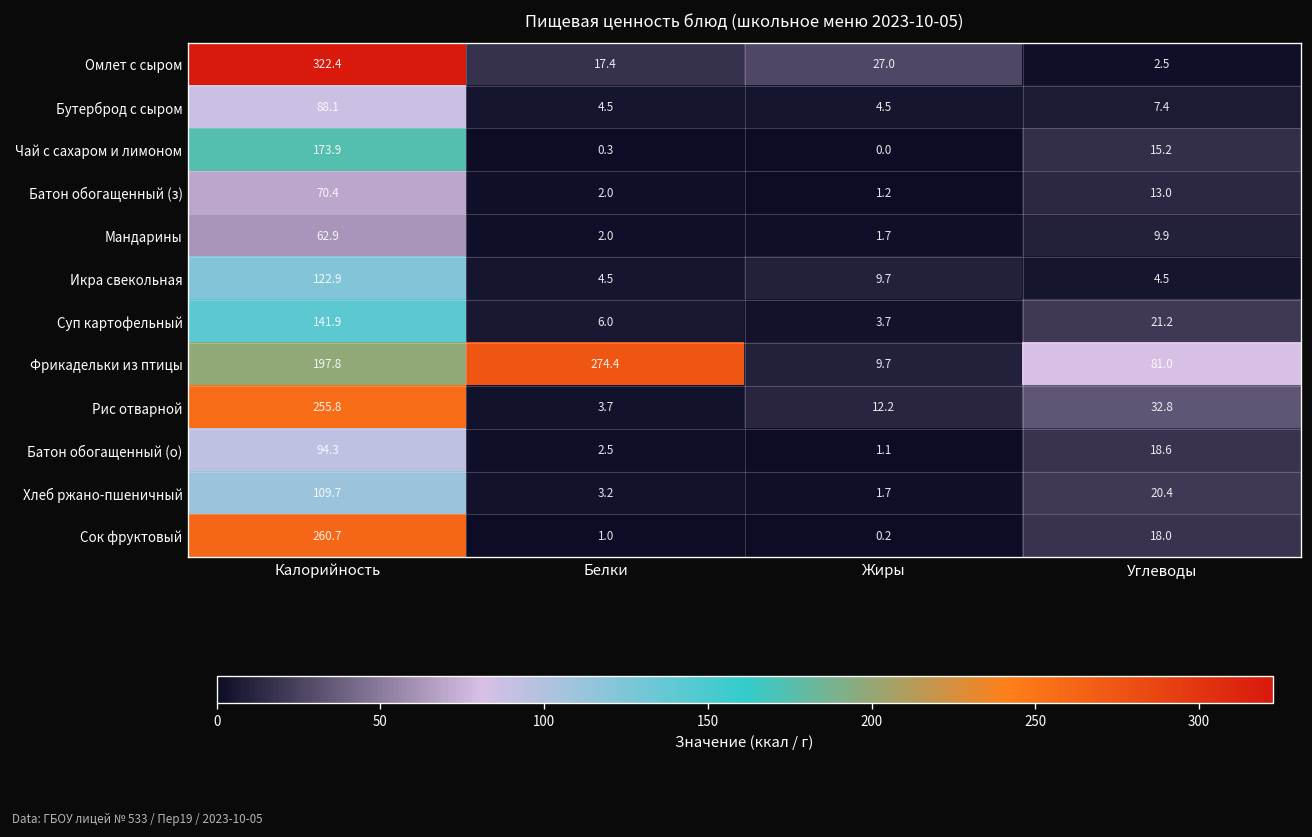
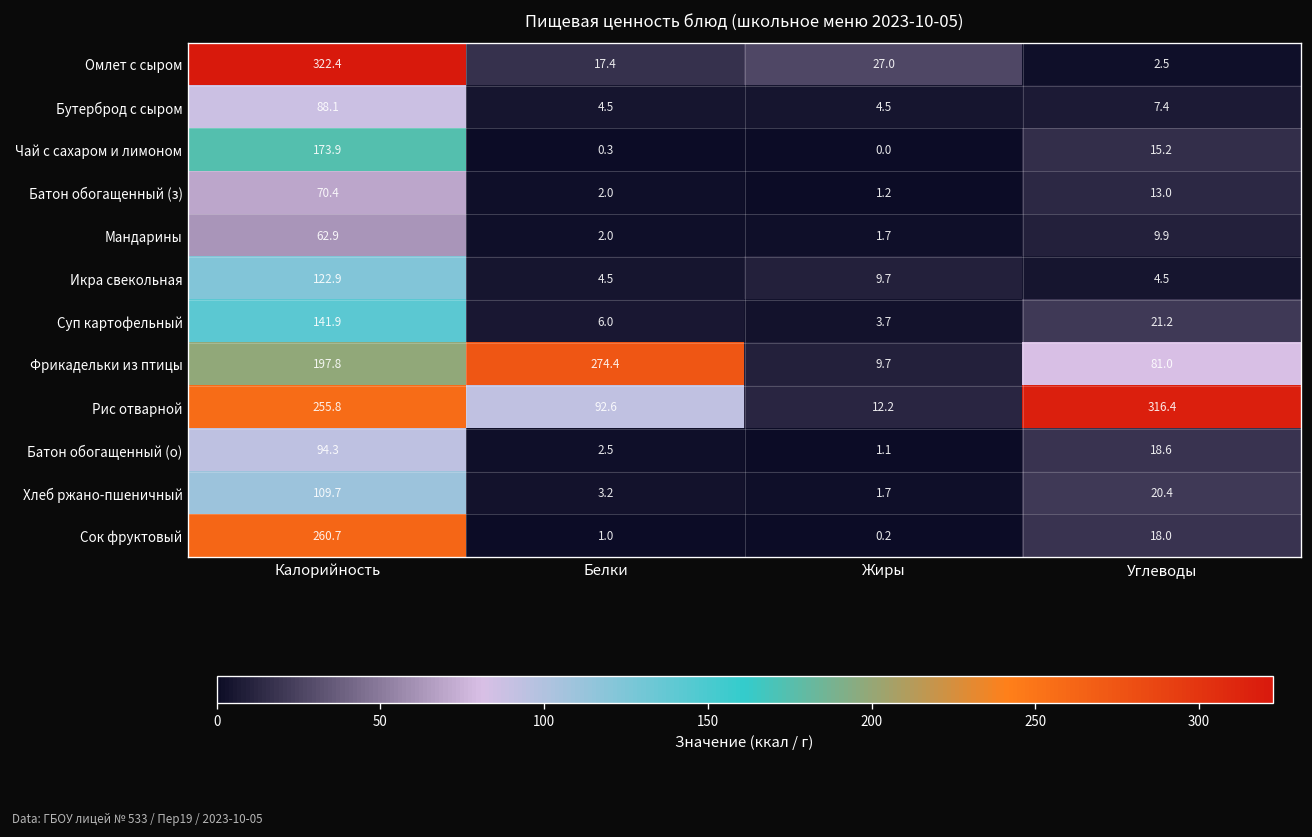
Рис отварной, Белки: 3.7 -> 92.6
Рис отварной, Углеводы: 32.8 -> 316.4
